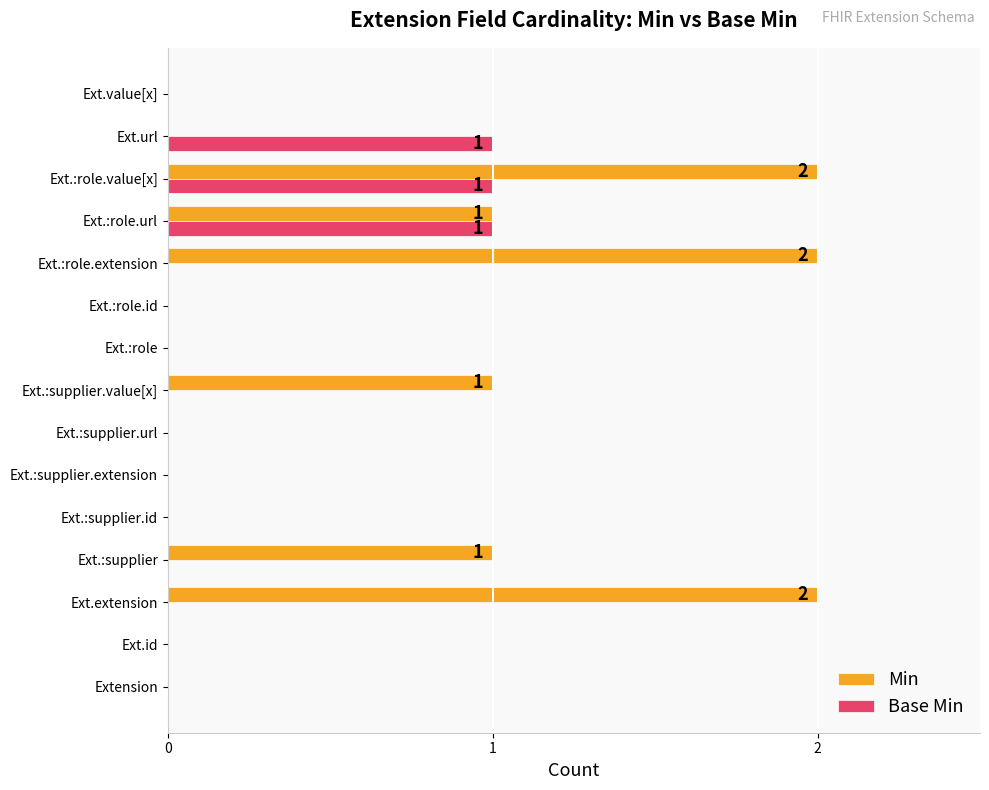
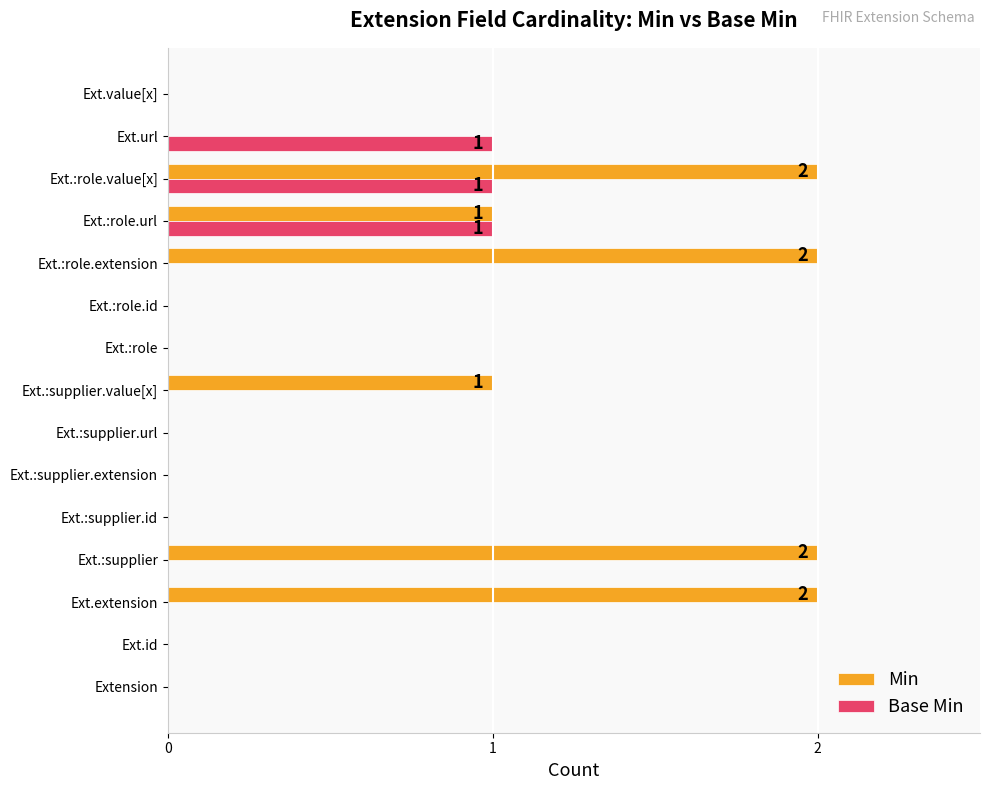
Min, Ext.:supplier: 1 -> 2
